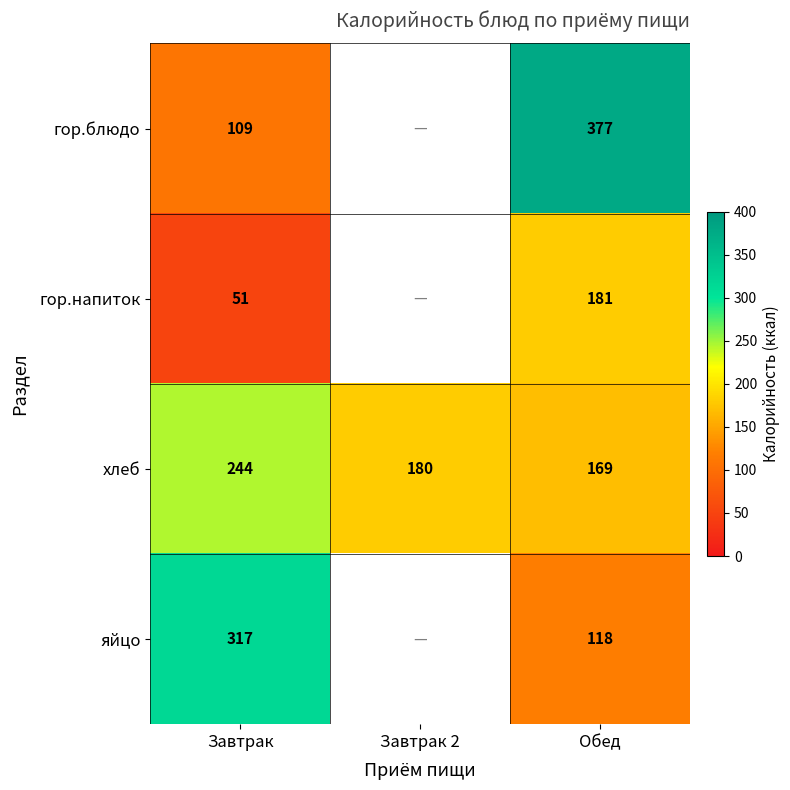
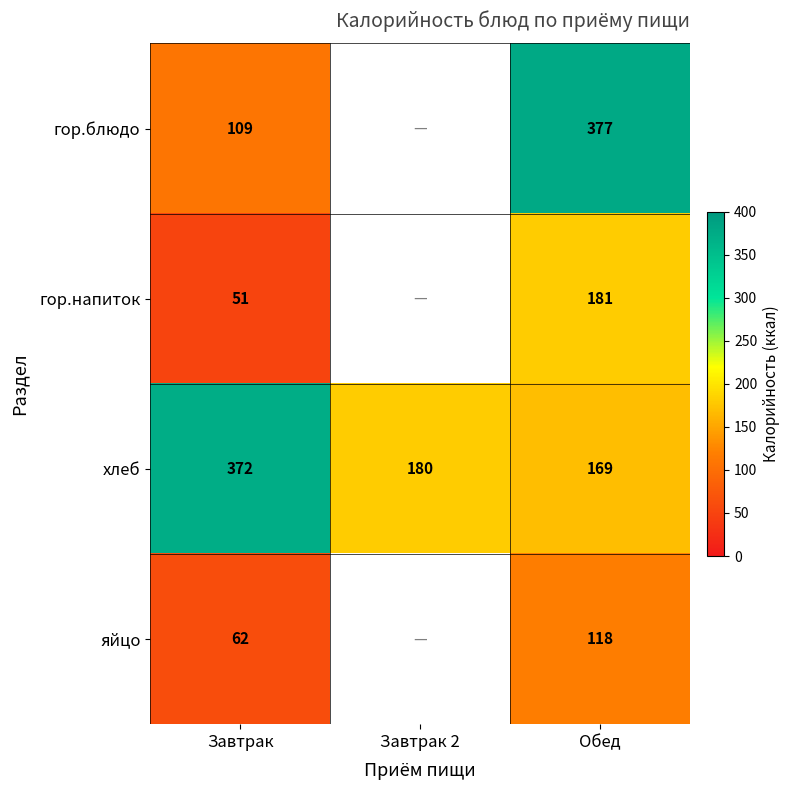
хлеб, Завтрак: 244 -> 372
яйцо, Завтрак: 317 -> 62
